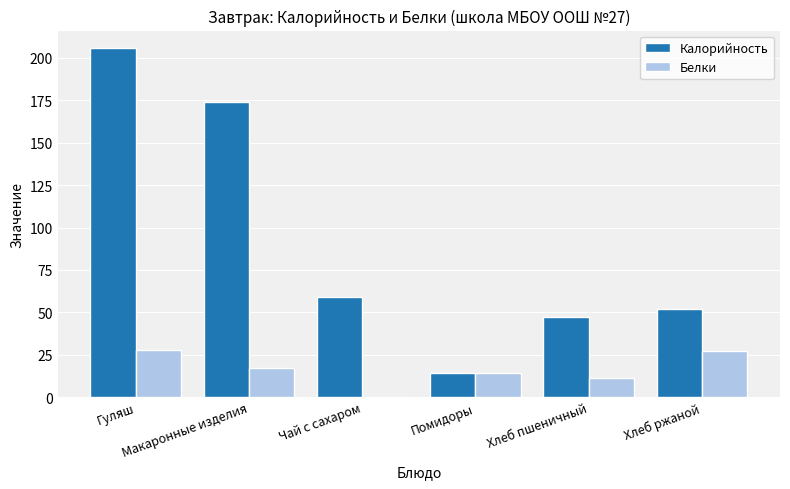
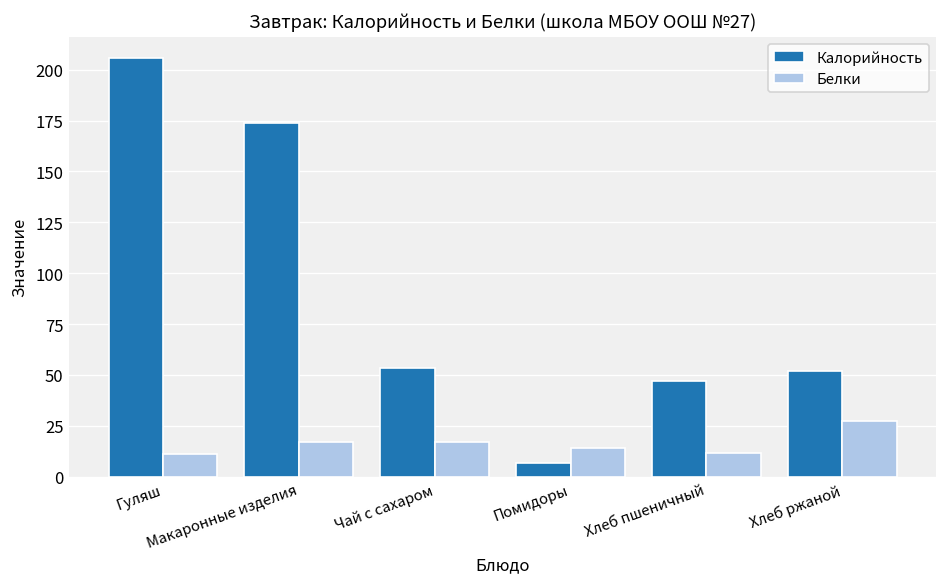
Белки, Гуляш: 28 -> 11
Калорийность, Чай с сахаром: 59 -> 54
Белки, Чай с сахаром: 0 -> 17
Калорийность, Помидоры: 14 -> 7
